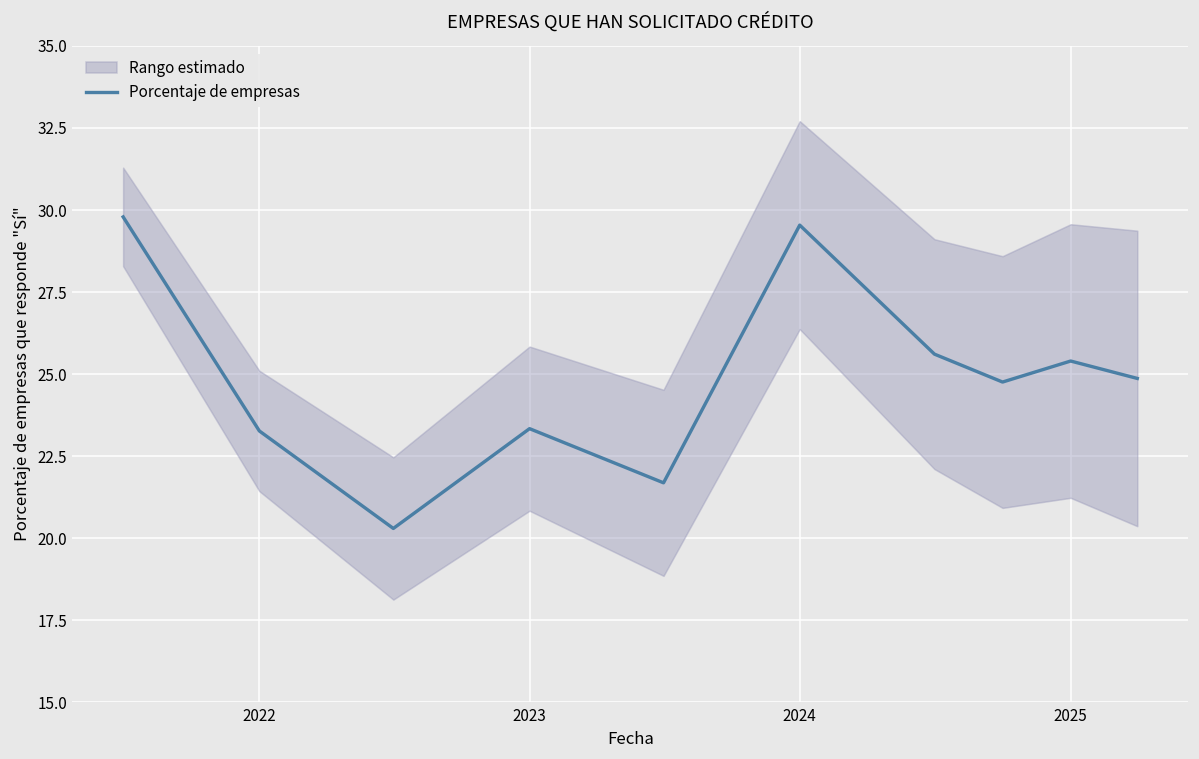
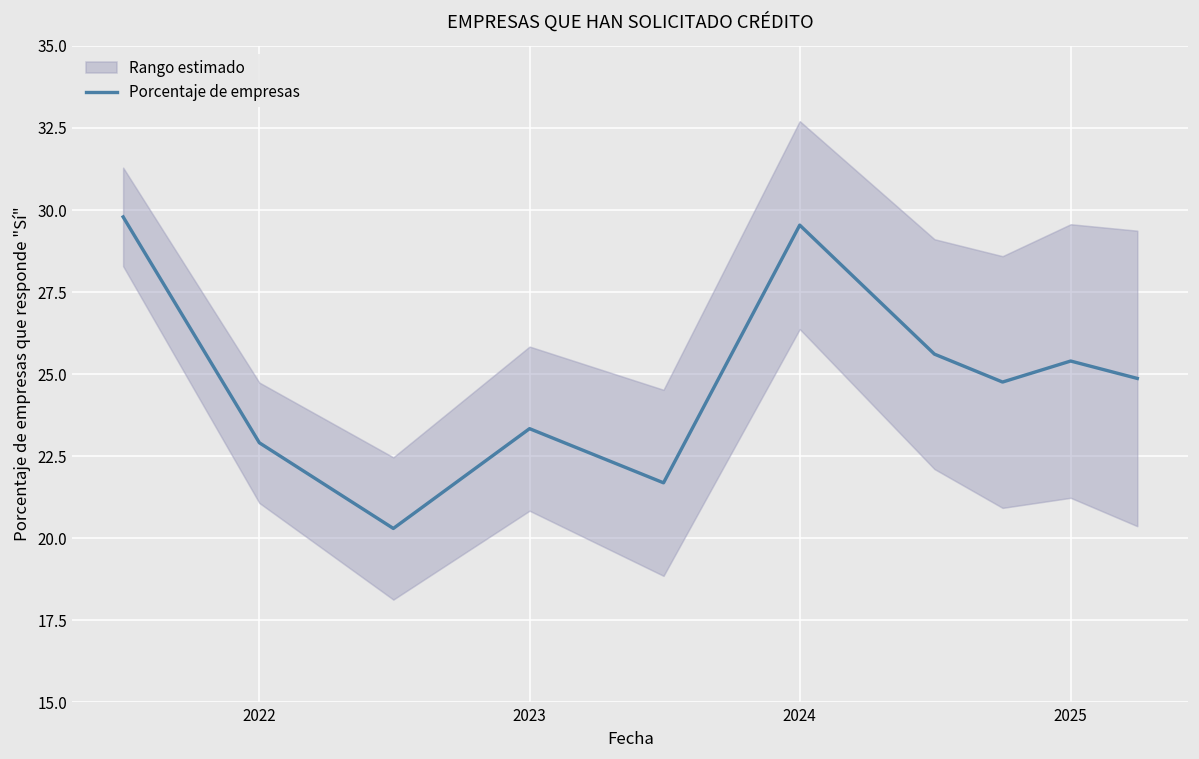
Porcentaje de empresas, 2022: 23.3 -> 22.9
